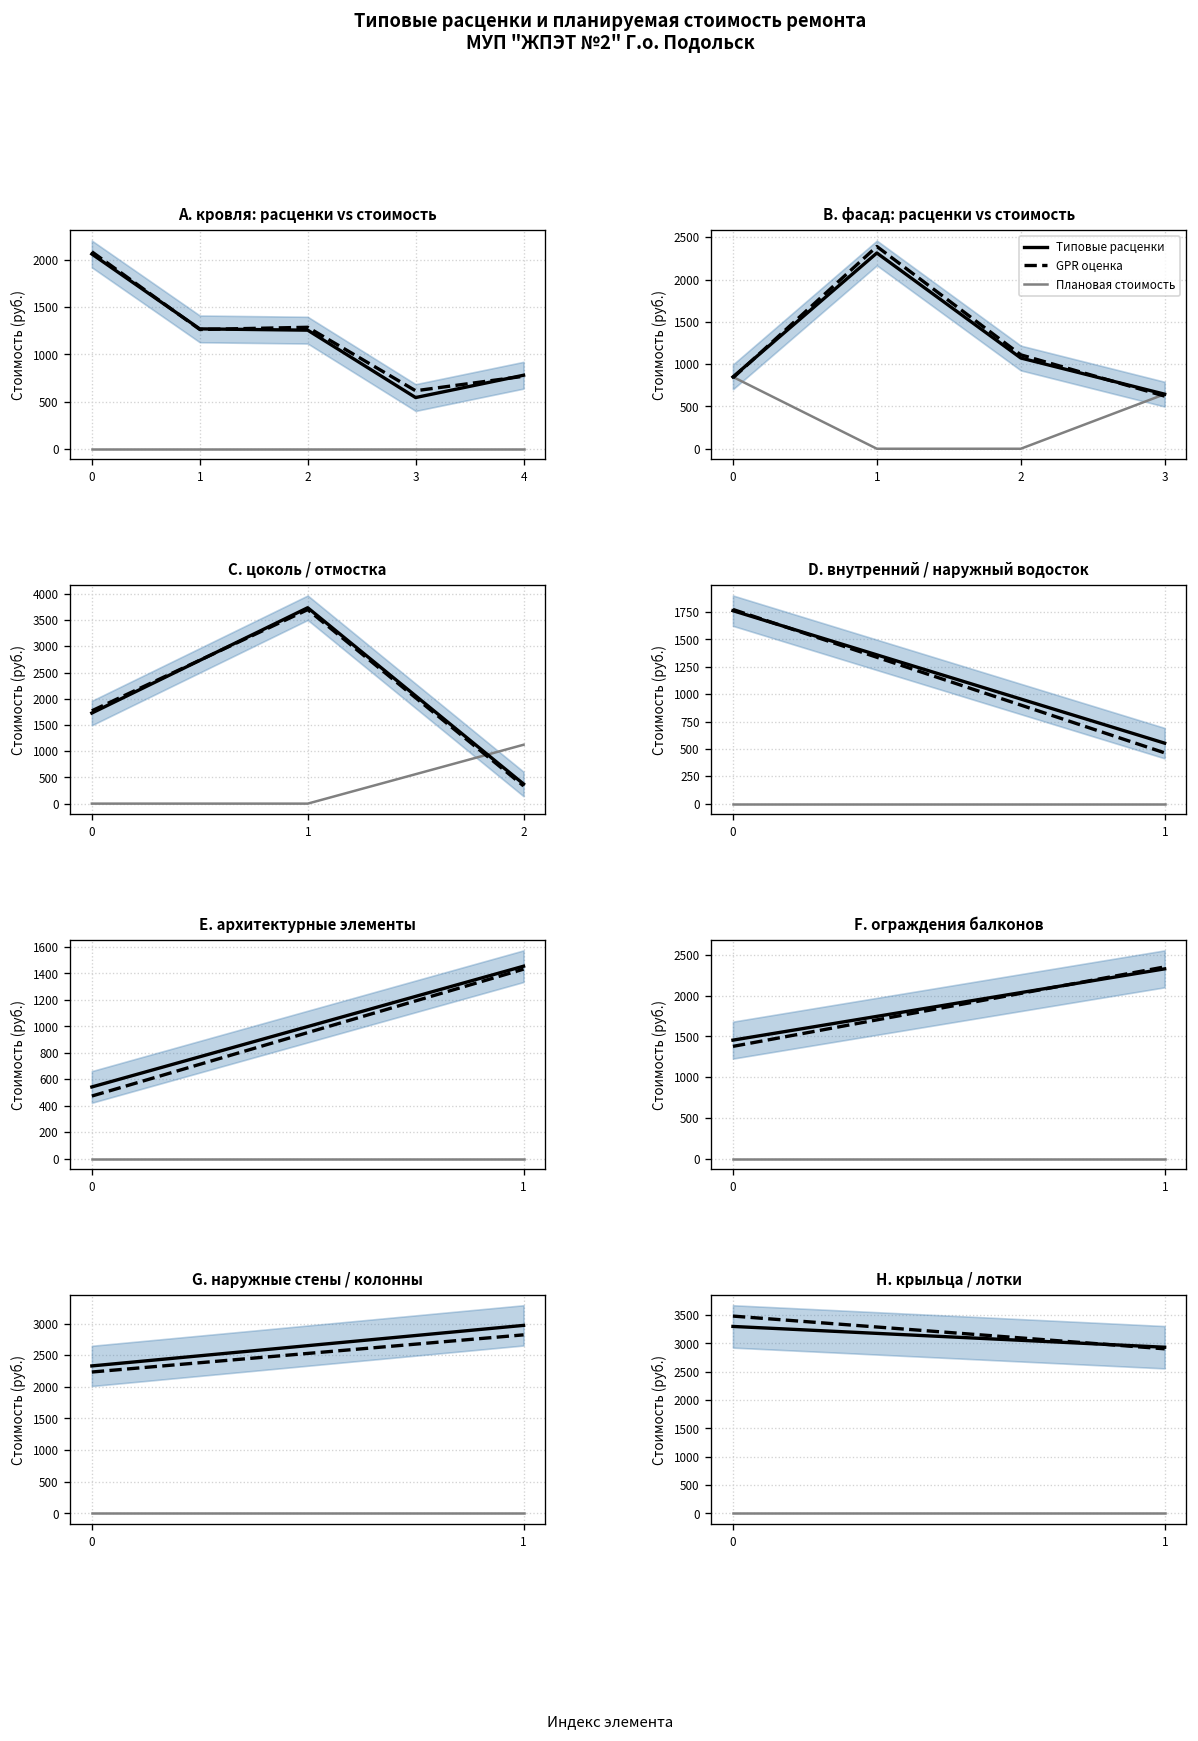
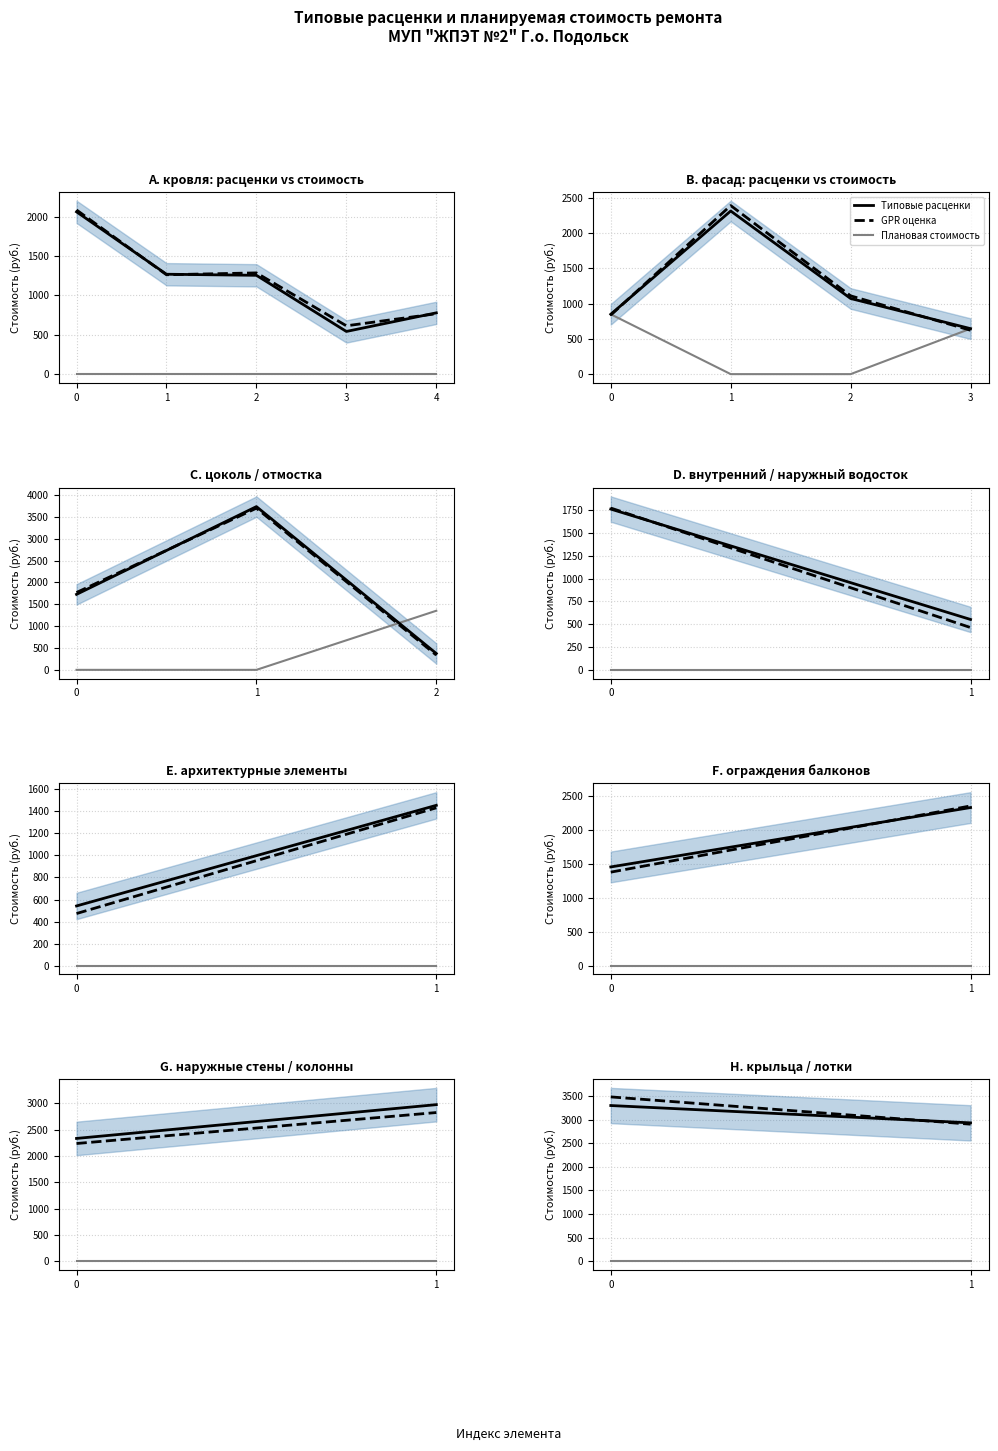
C. цоколь / отмостка, Плановая стоимость, 2: 1100 -> 1400
